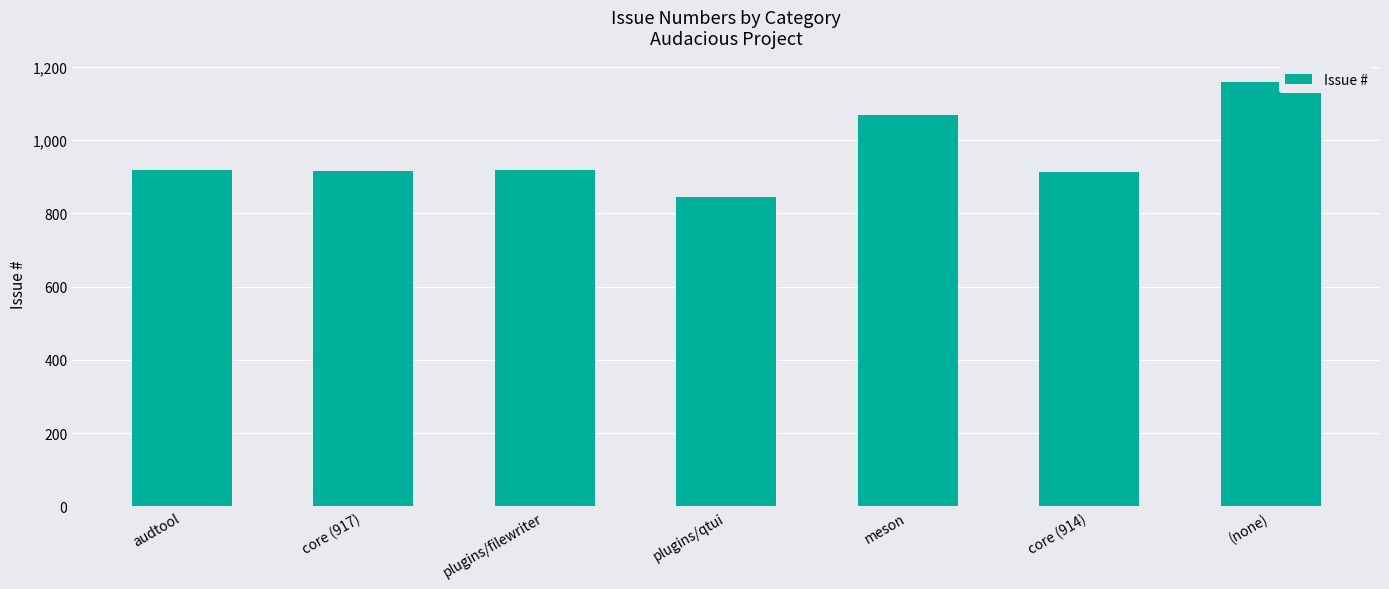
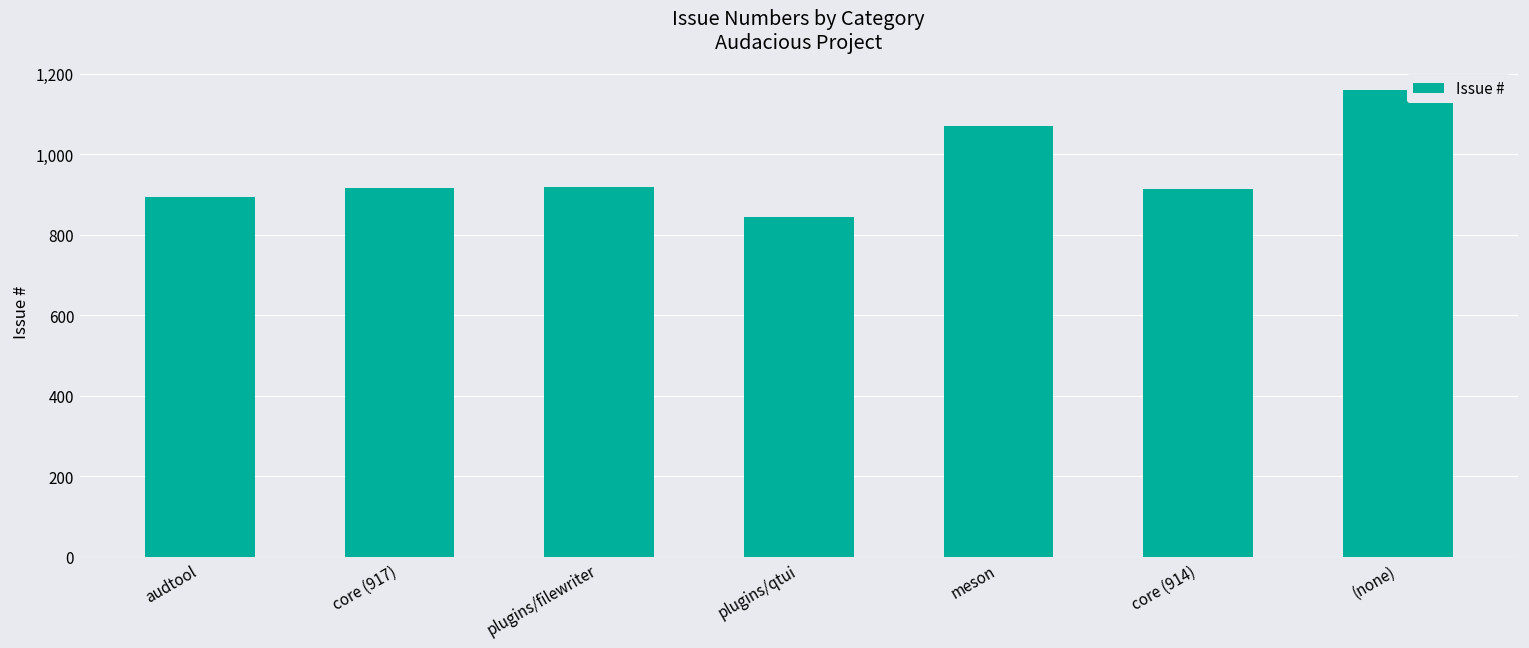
audtool: 920 -> 890
